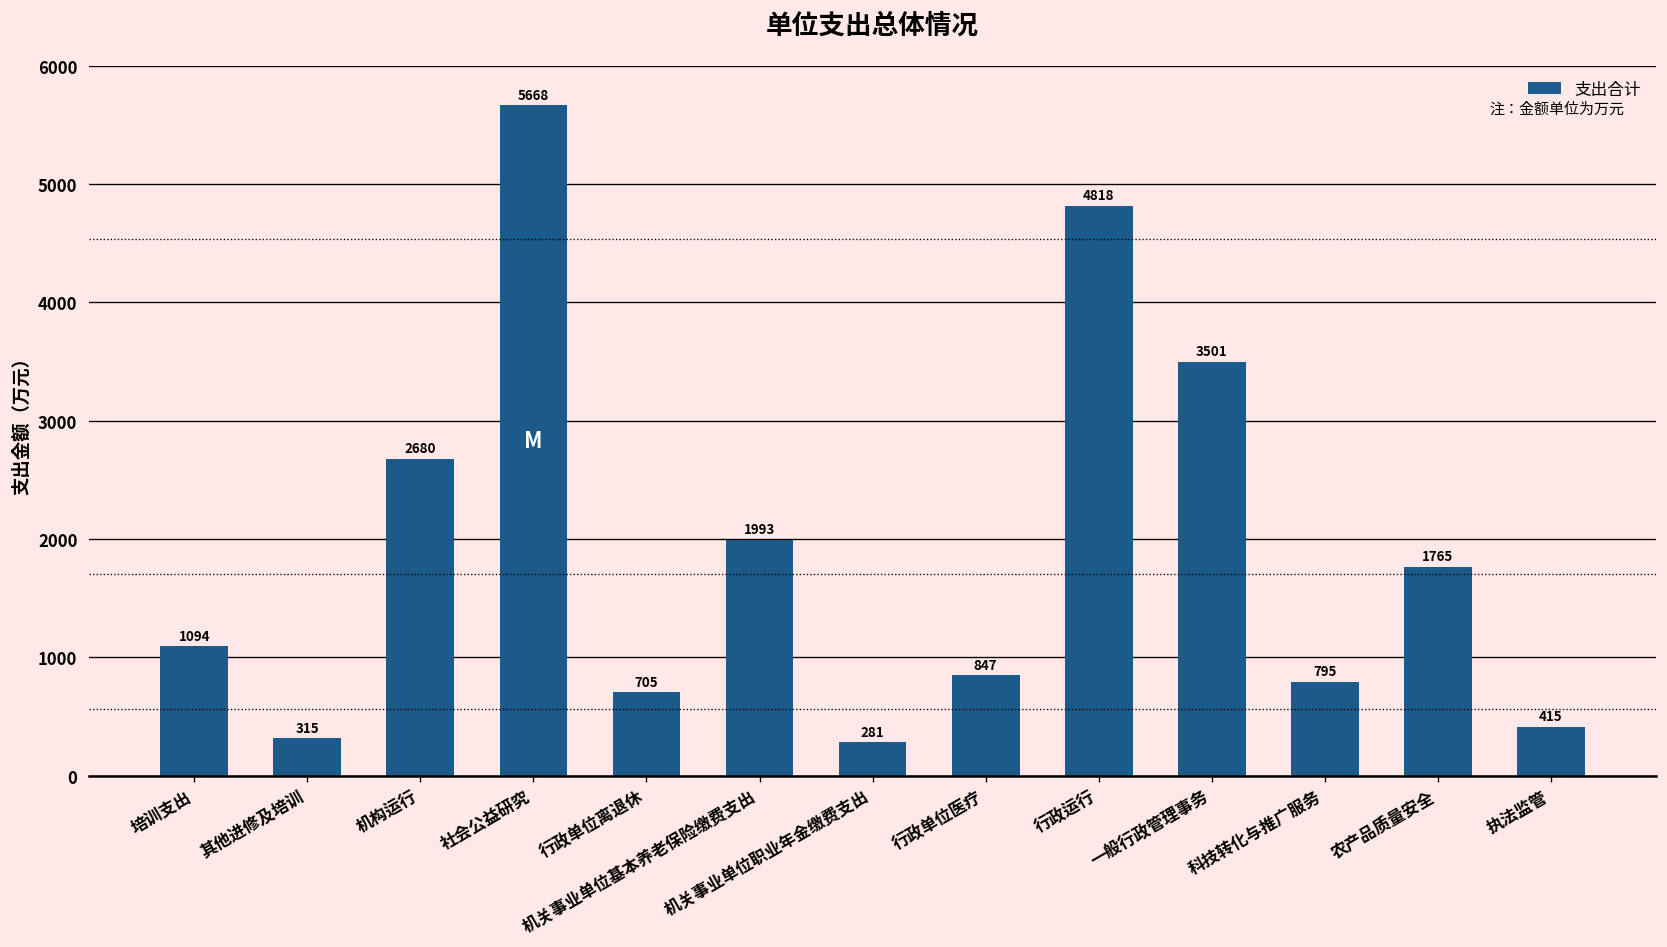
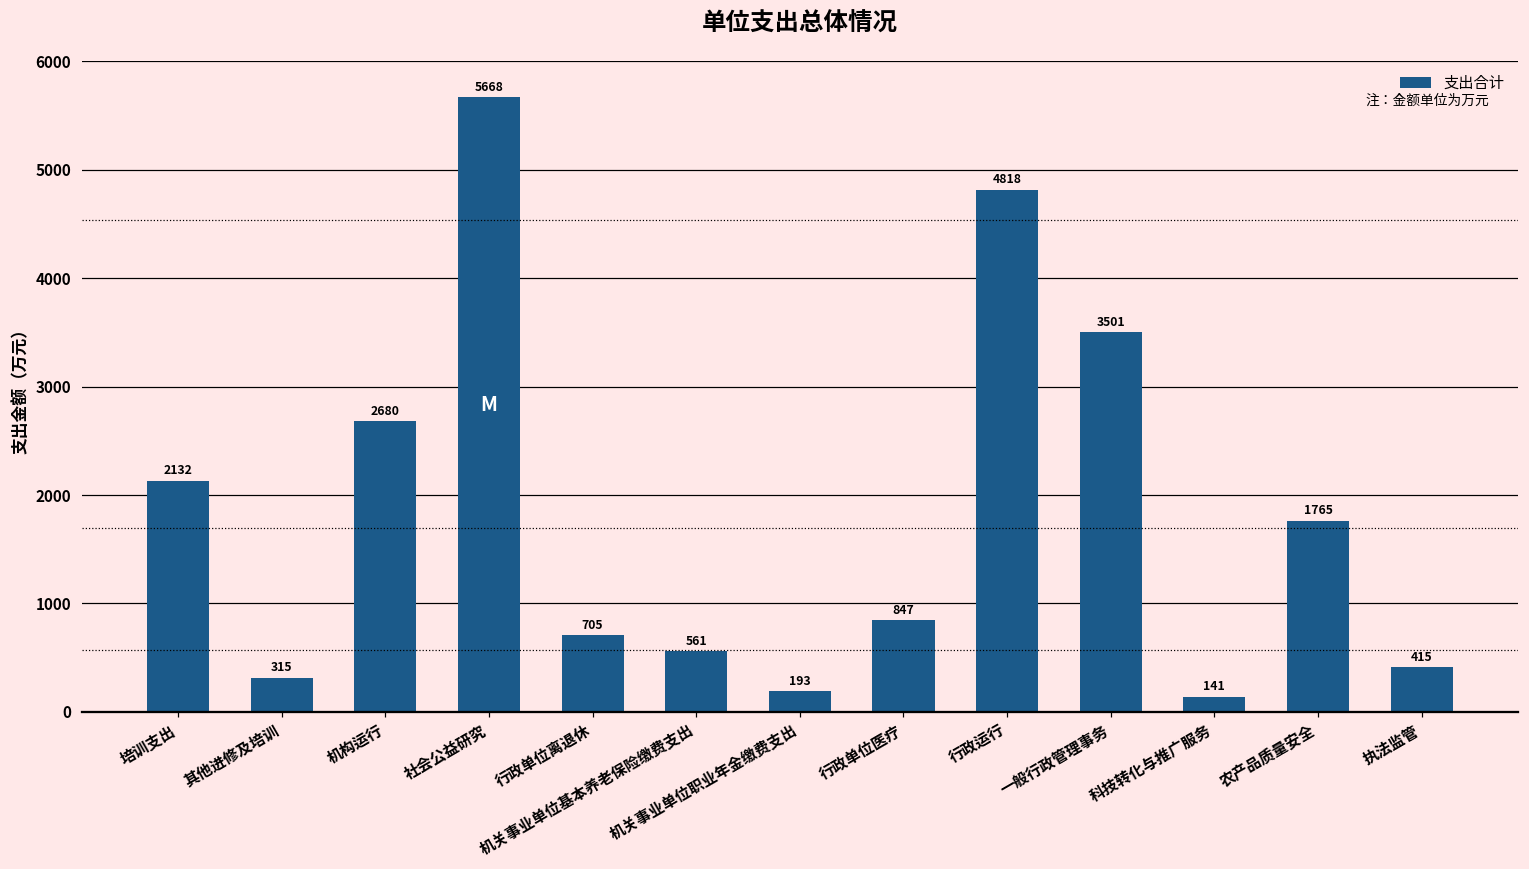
培训支出: 1094 -> 2132
机关事业单位基本养老保险缴费支出: 1993 -> 561
机关事业单位职业年金缴费支出: 281 -> 193
科技转化与推广服务: 795 -> 141
